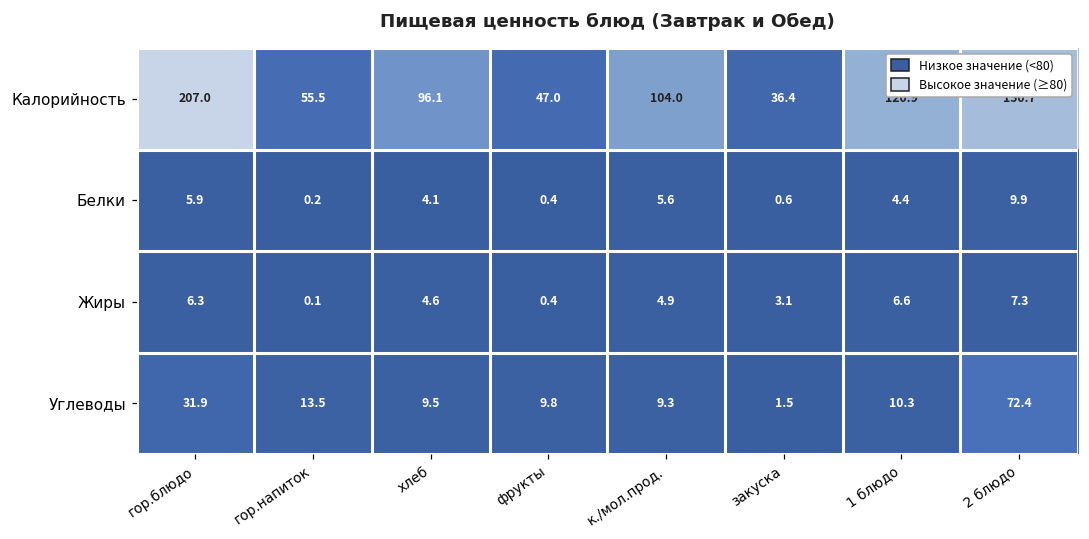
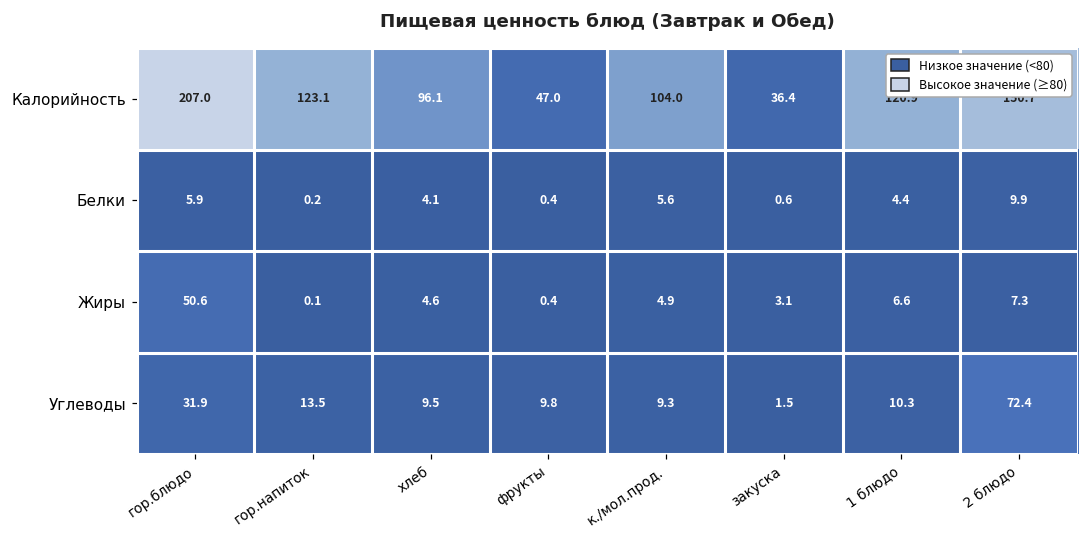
Калорийность, гор.напиток: 55.5 -> 123.1
Жиры, гор.блюдо: 6.3 -> 50.6
